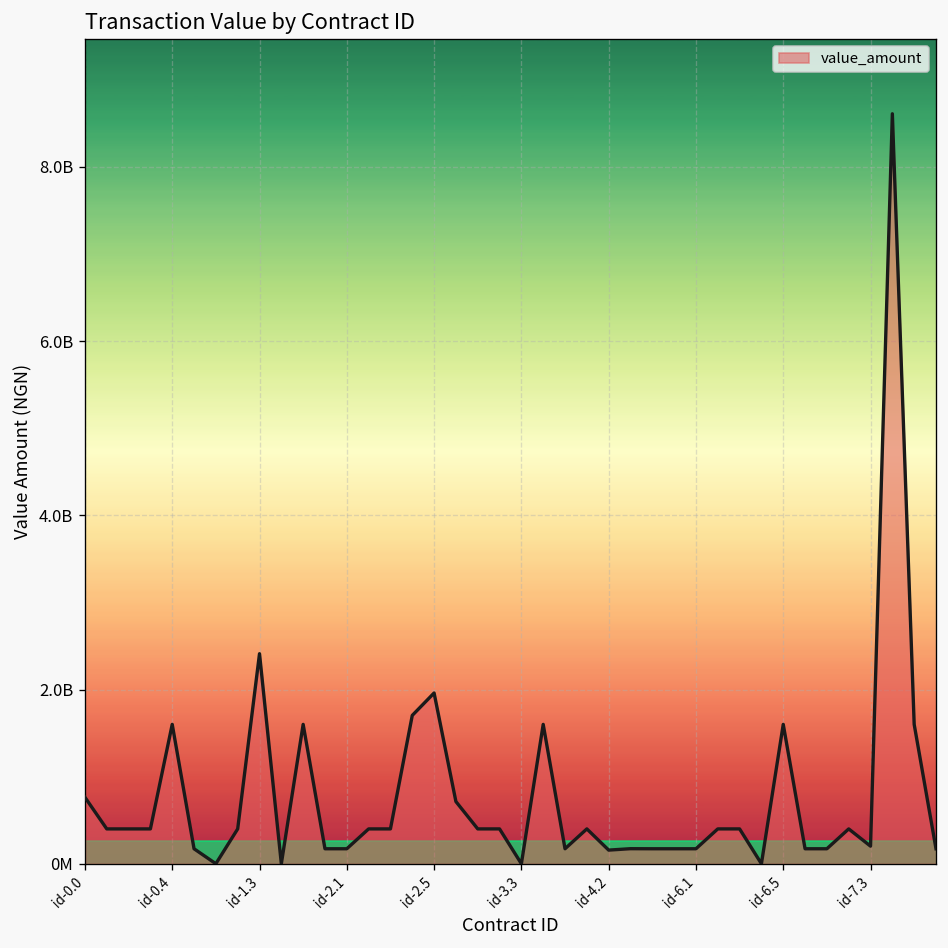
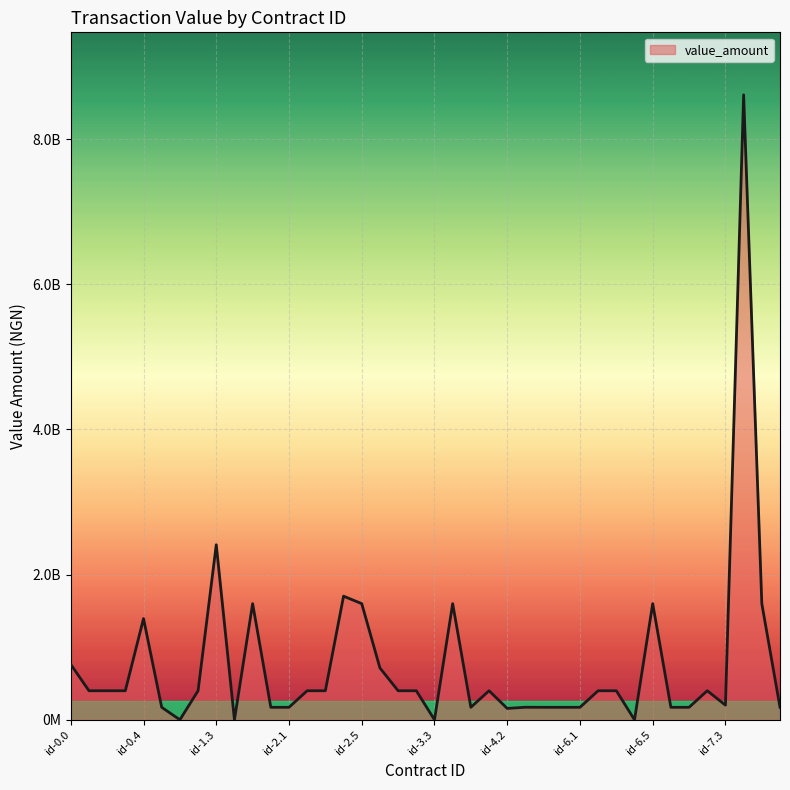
id-0.4: 1600000000 -> 1400000000
id-2.5: 2000000000 -> 1600000000
